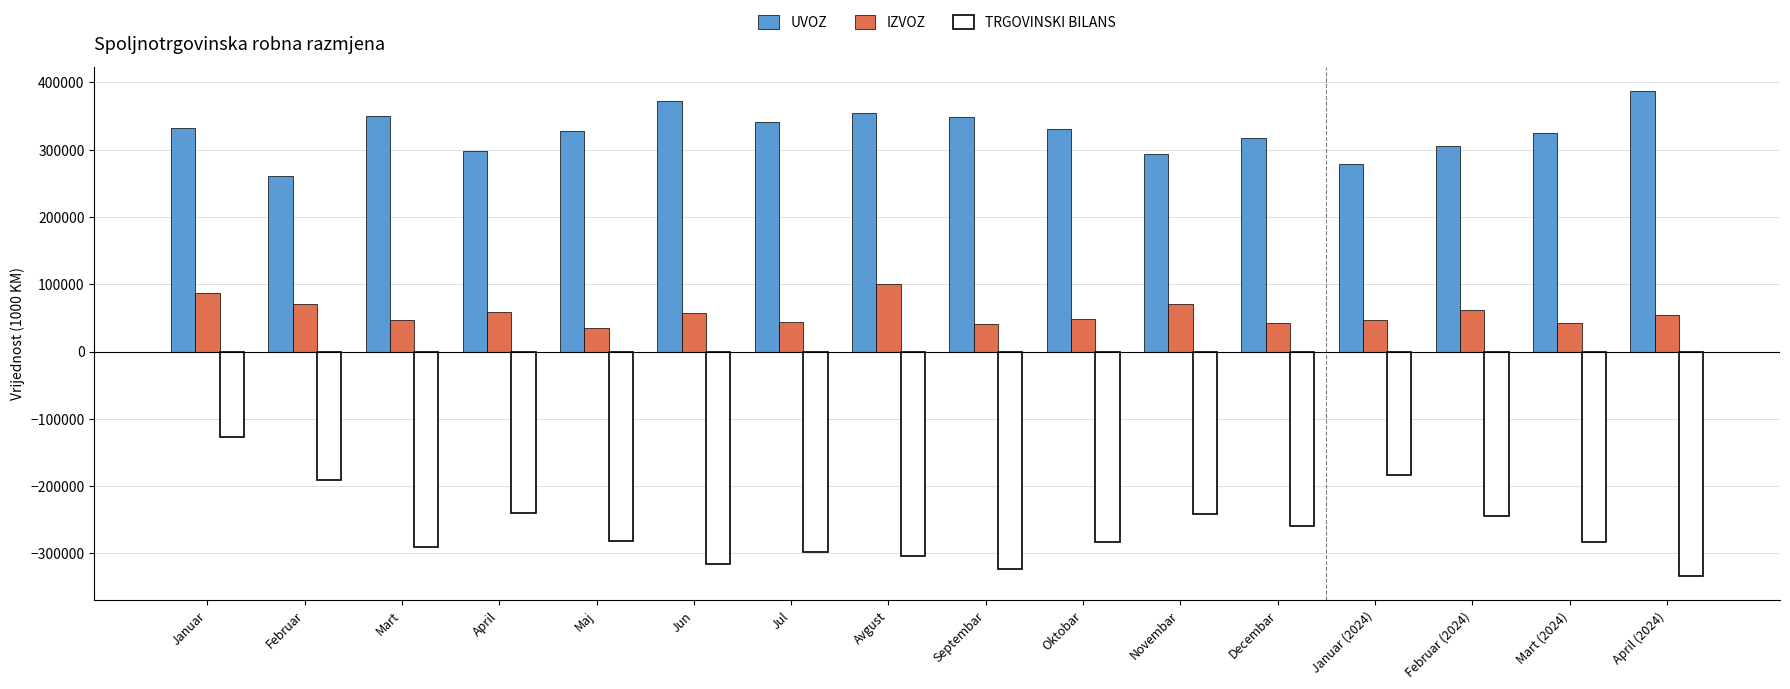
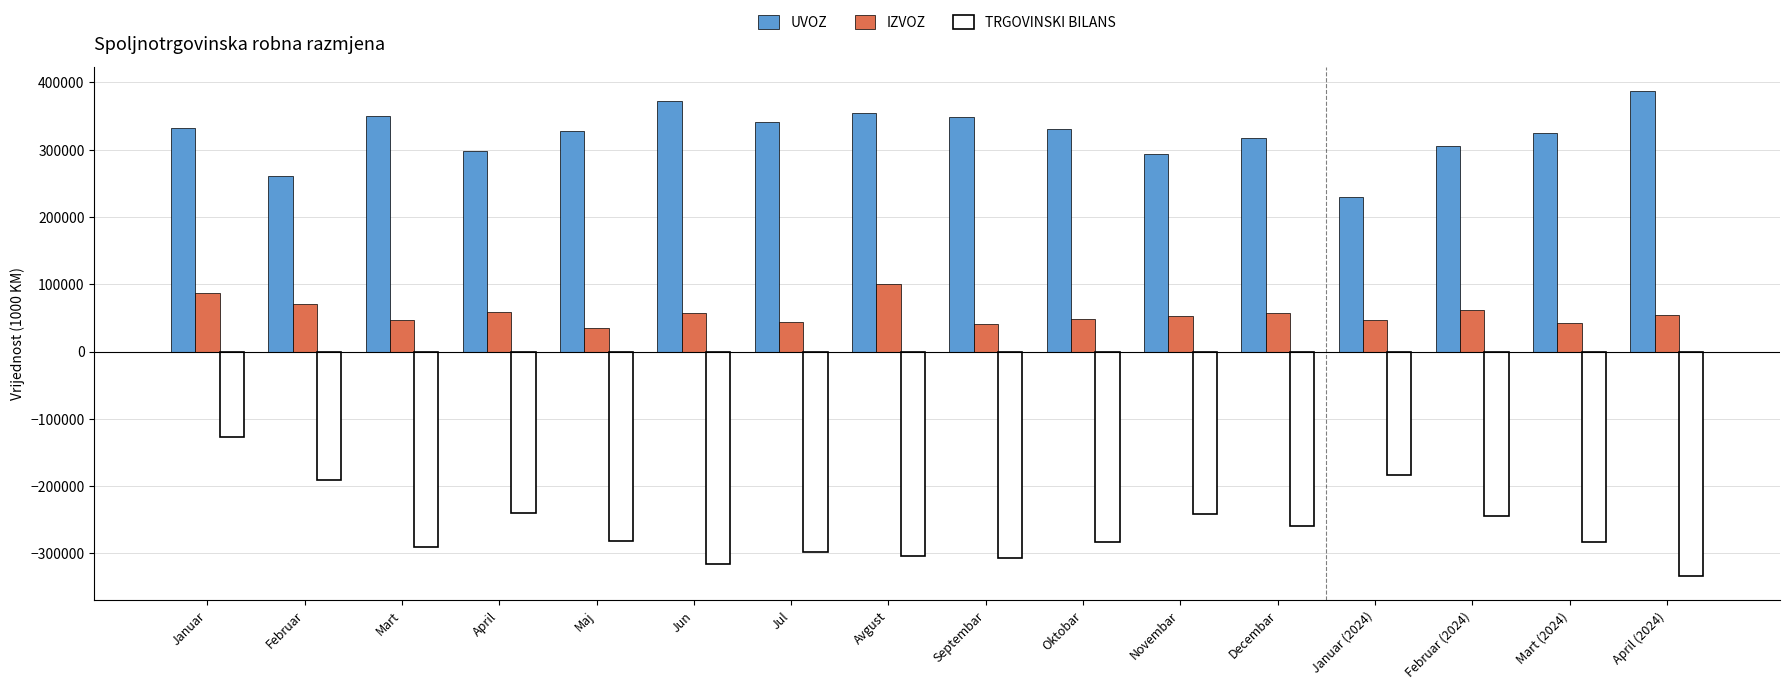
TRGOVINSKI BILANS, Septembar: -320000 -> -310000
IZVOZ, Novembar: 70000 -> 50000
IZVOZ, Decembar: 40000 -> 60000
UVOZ, Januar (2024): 280000 -> 230000
